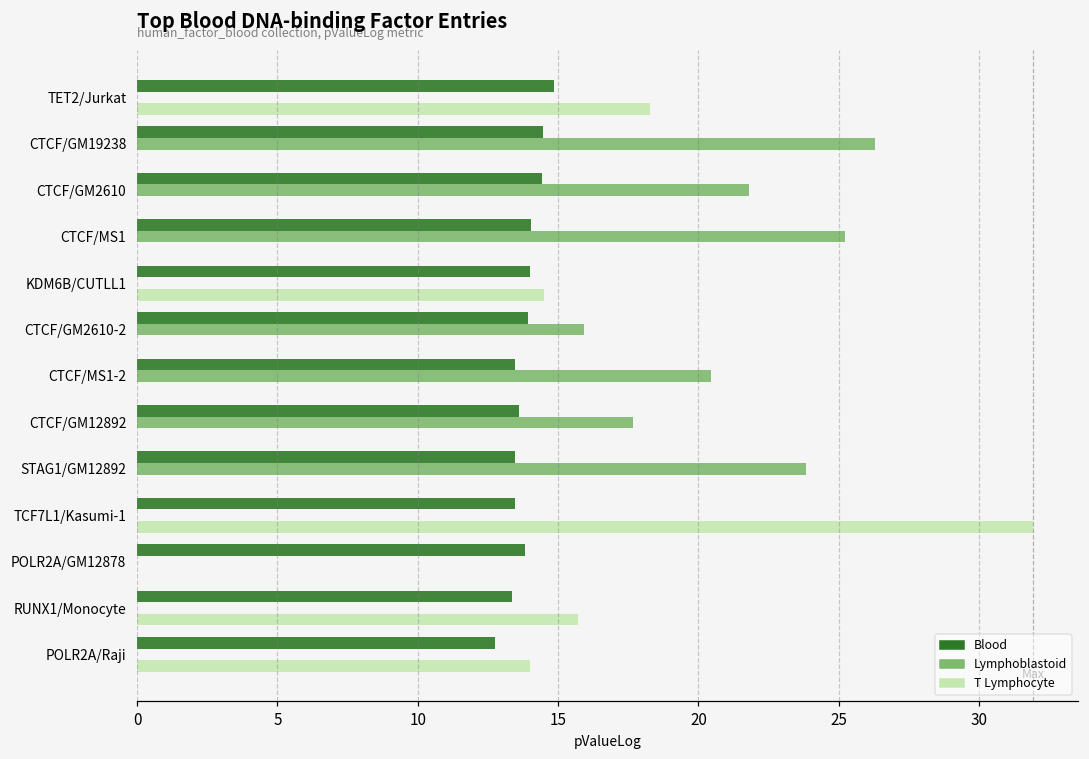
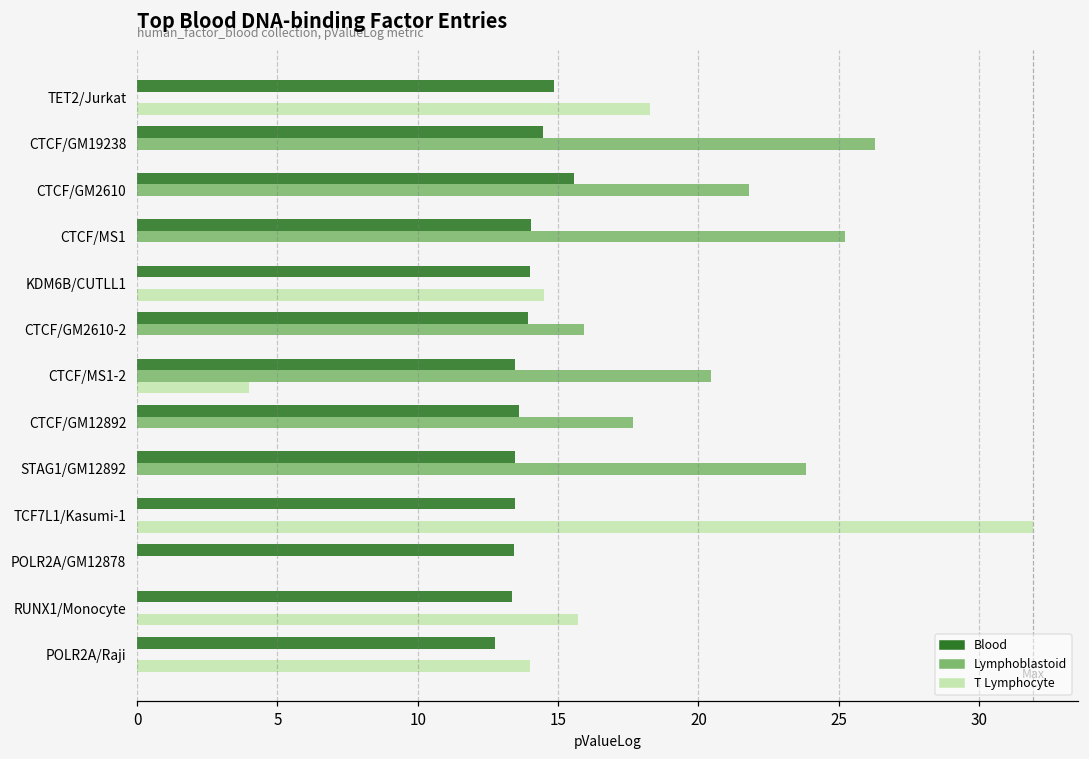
Blood, CTCF/GM2610: 14.4 -> 15.6
T Lymphocyte, CTCF/MS1-2: 0 -> 4
Blood, POLR2A/GM12878: 13.8 -> 13.4
